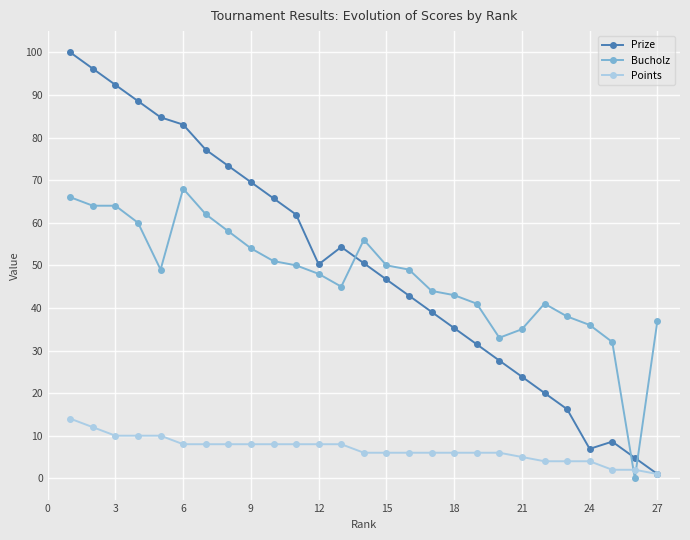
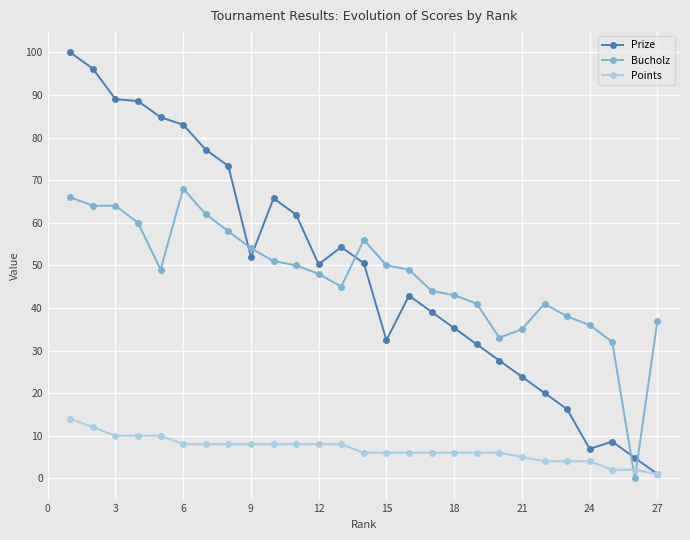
Prize, 3: 92 -> 89
Prize, 9: 70 -> 52
Prize, 15: 47 -> 32
